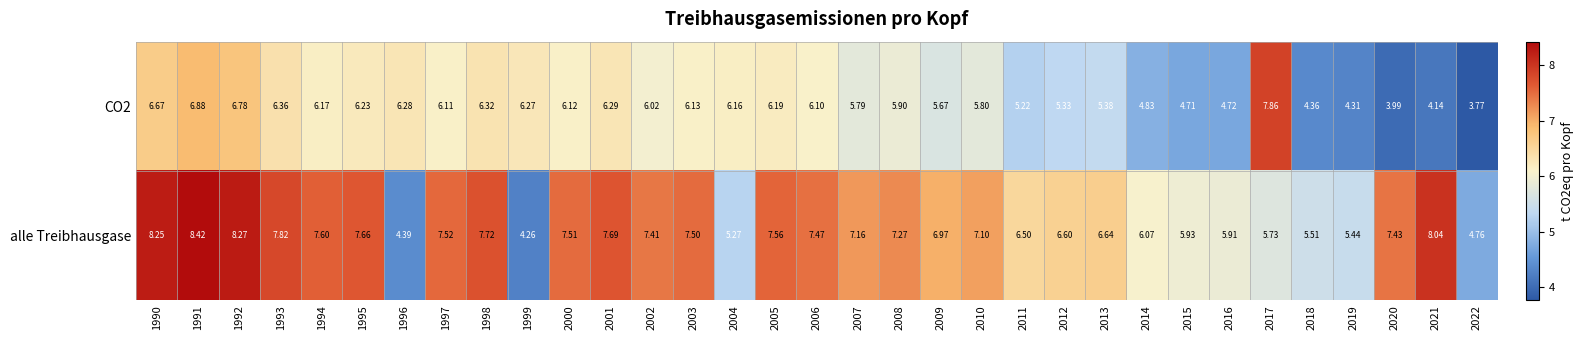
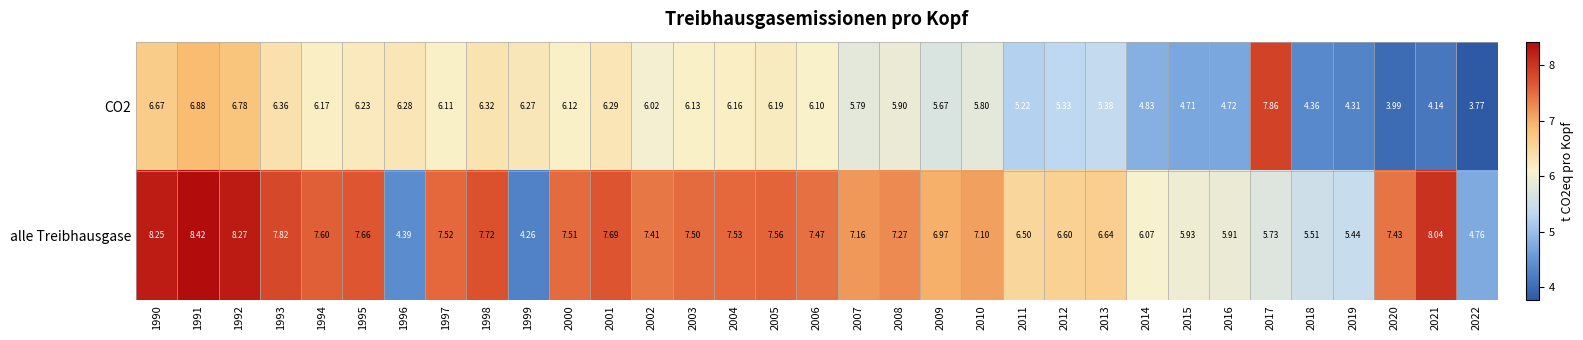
alle Treibhausgase, 2004: 5.27 -> 7.53
